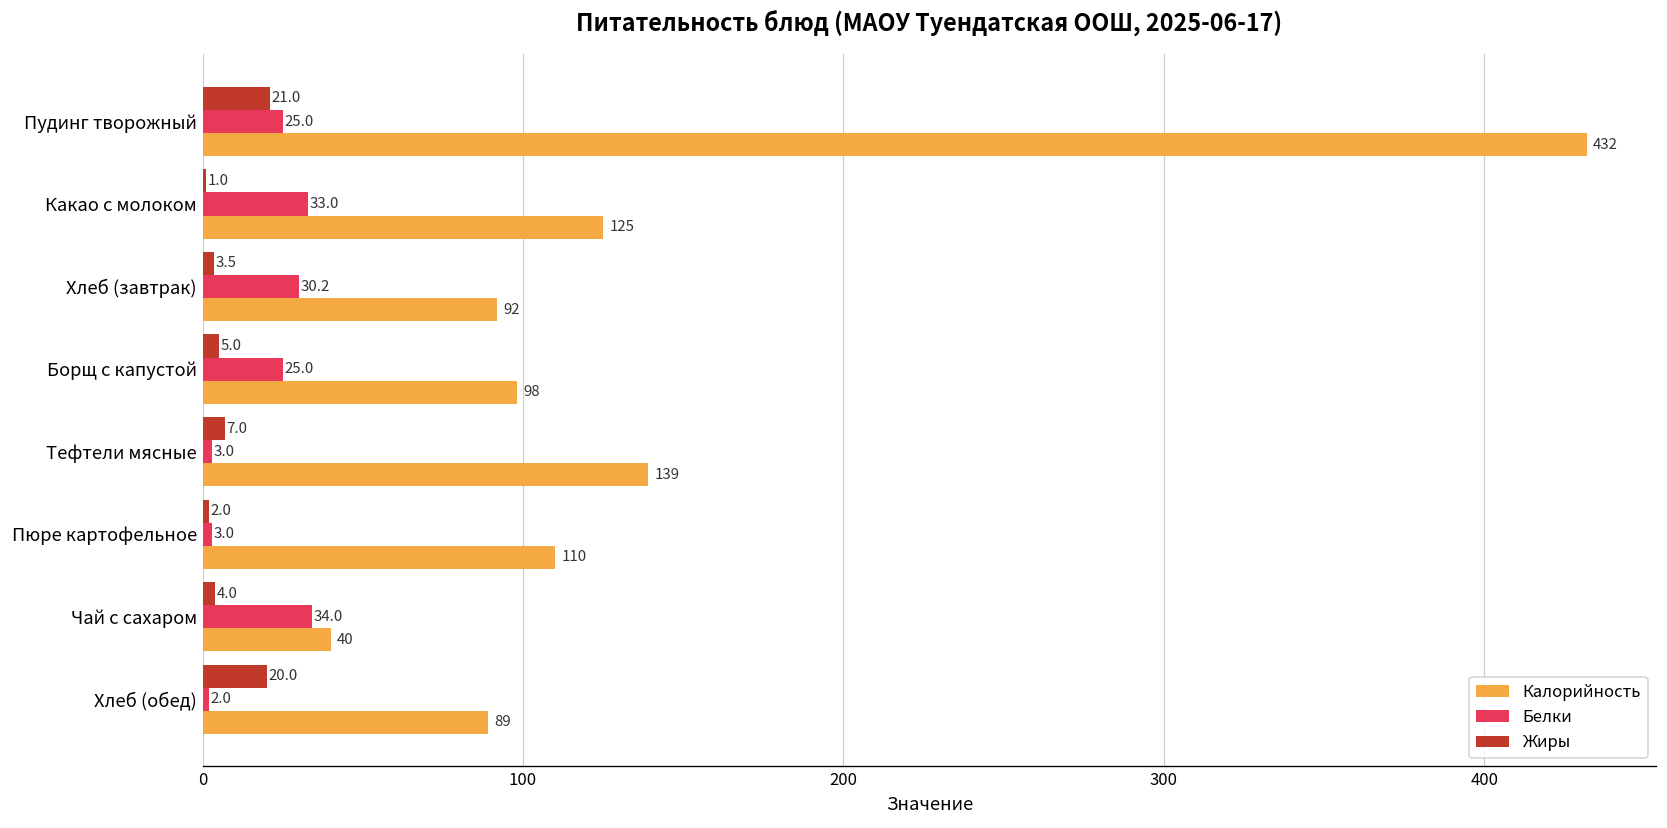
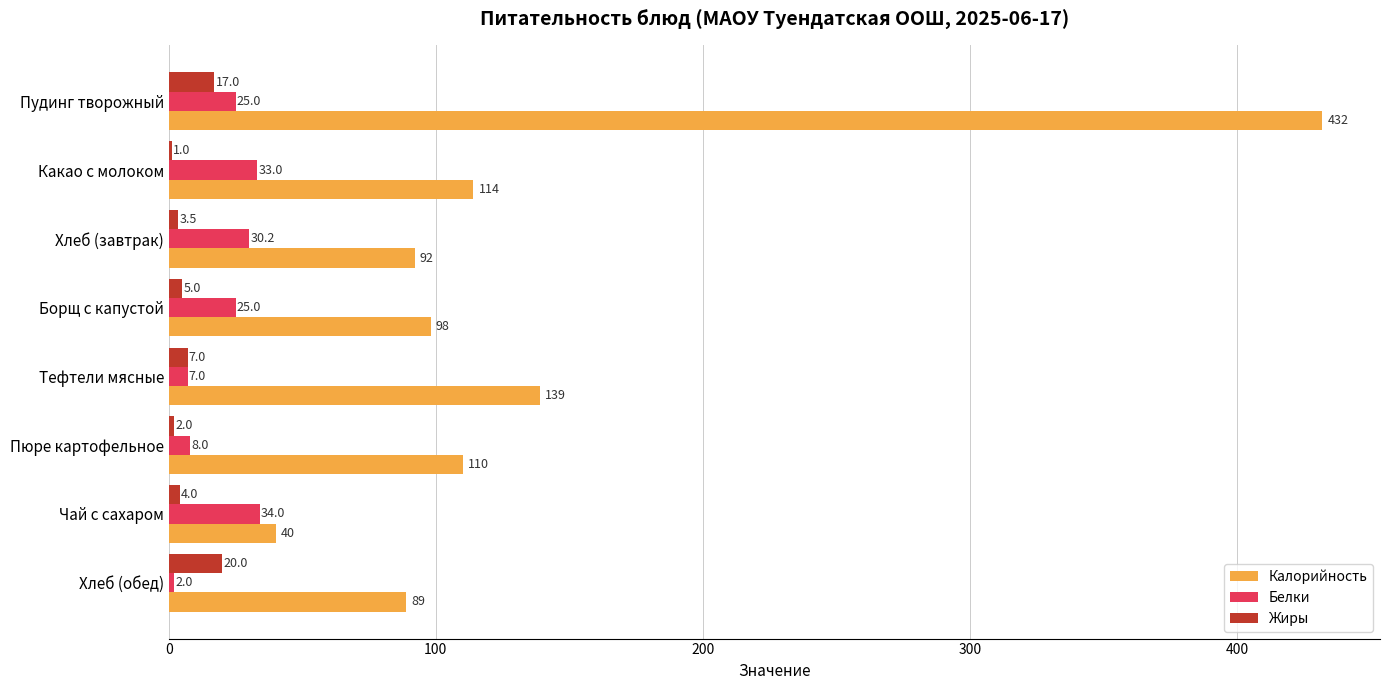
Жиры, Пудинг творожный: 21.0 -> 17.0
Калорийность, Какао с молоком: 125 -> 114
Белки, Тефтели мясные: 3.0 -> 7.0
Белки, Пюре картофельное: 3.0 -> 8.0
